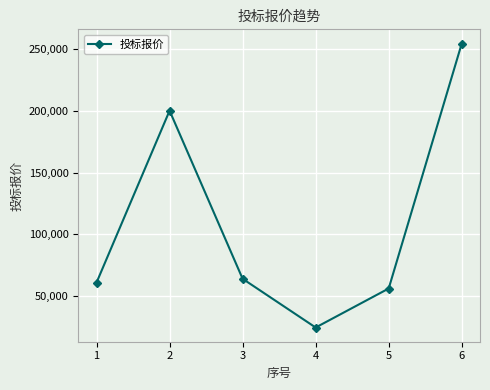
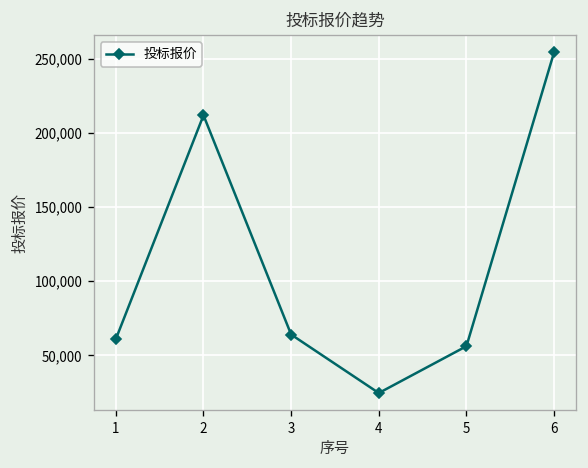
2: 200,000 -> 212,000
